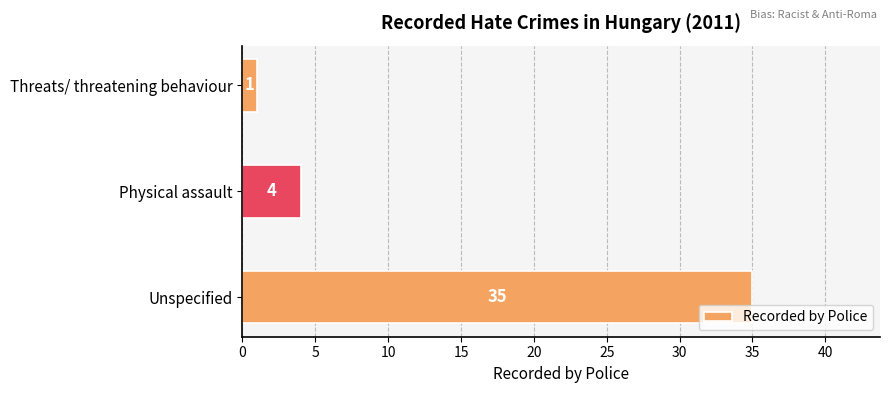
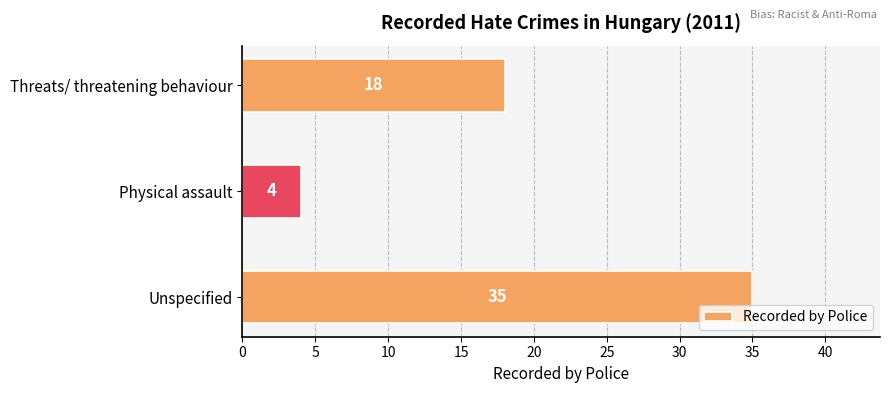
Threats/ threatening behaviour: 1 -> 18
